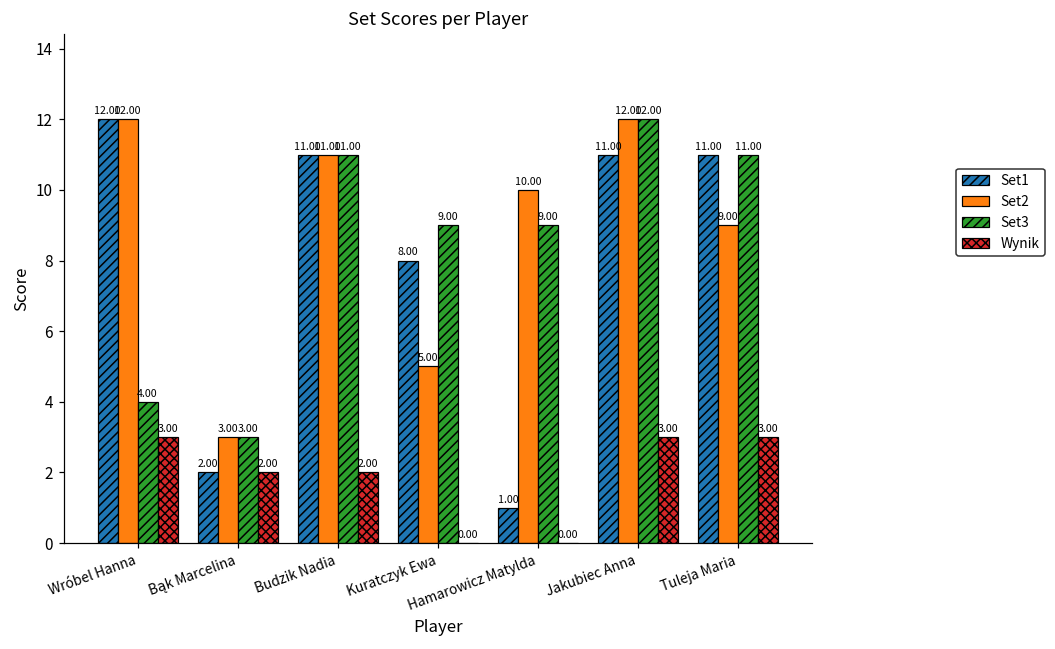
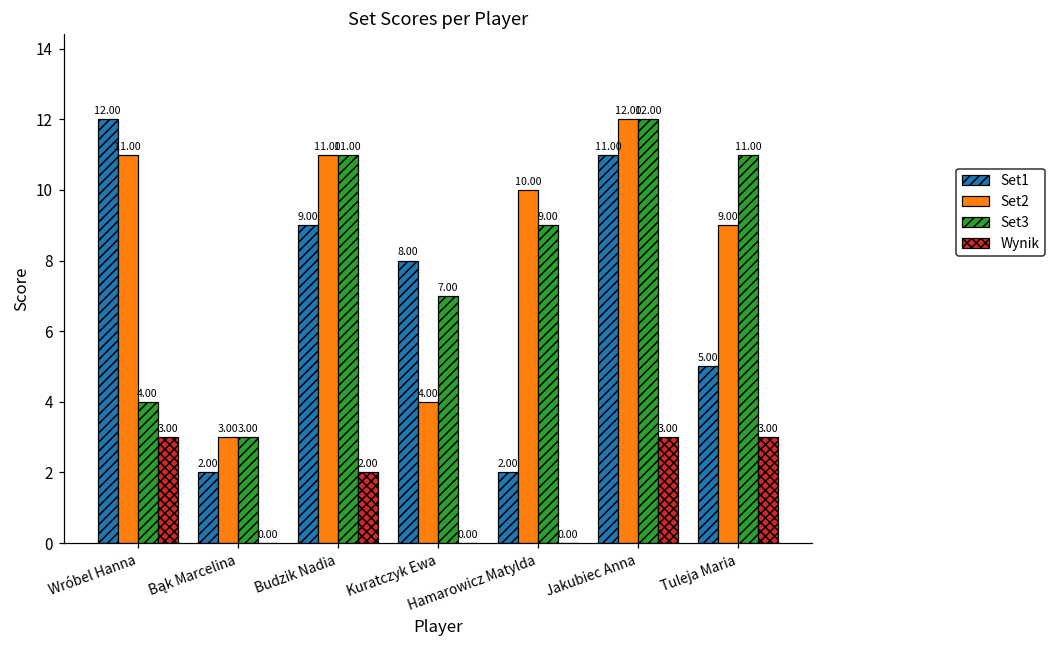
Set2, Wróbel Hanna: 12.00 -> 11.00
Wynik, Bąk Marcelina: 2.00 -> 0.00
Set1, Budzik Nadia: 11.00 -> 9.00
Set2, Kuratczyk Ewa: 5.00 -> 4.00
Set3, Kuratczyk Ewa: 9.00 -> 7.00
Set1, Hamarowicz Matylda: 1.00 -> 2.00
Set1, Tuleja Maria: 11.00 -> 5.00
